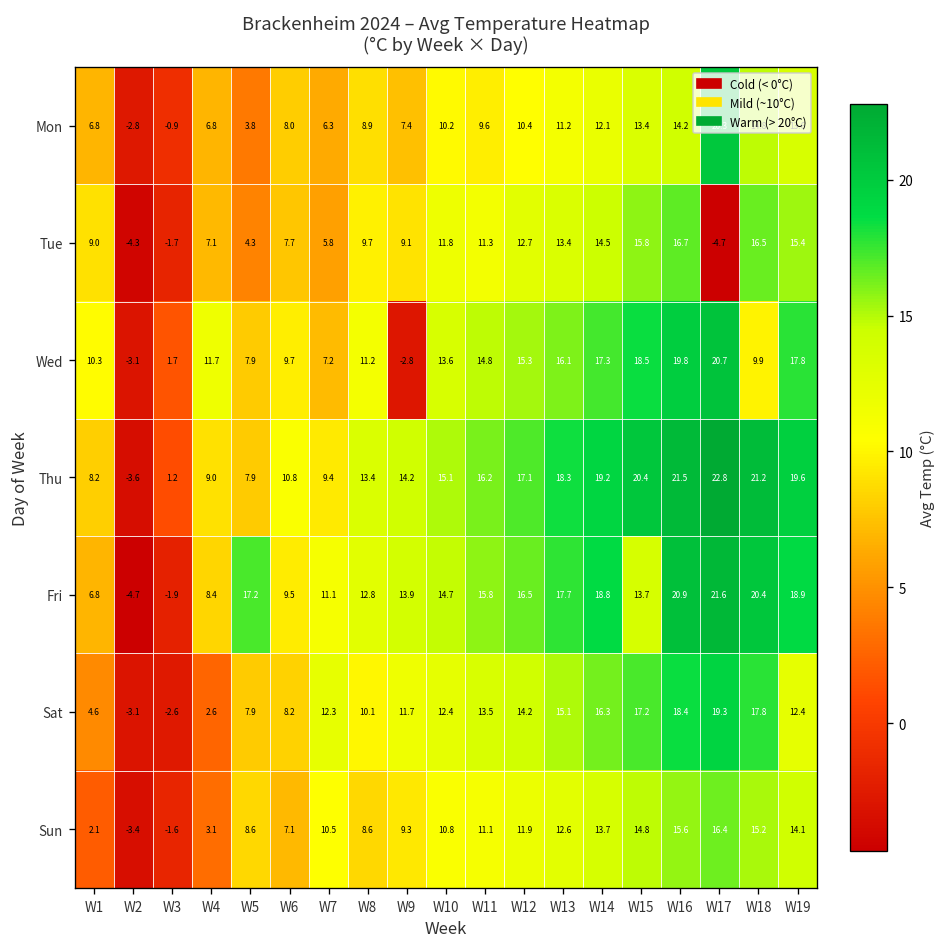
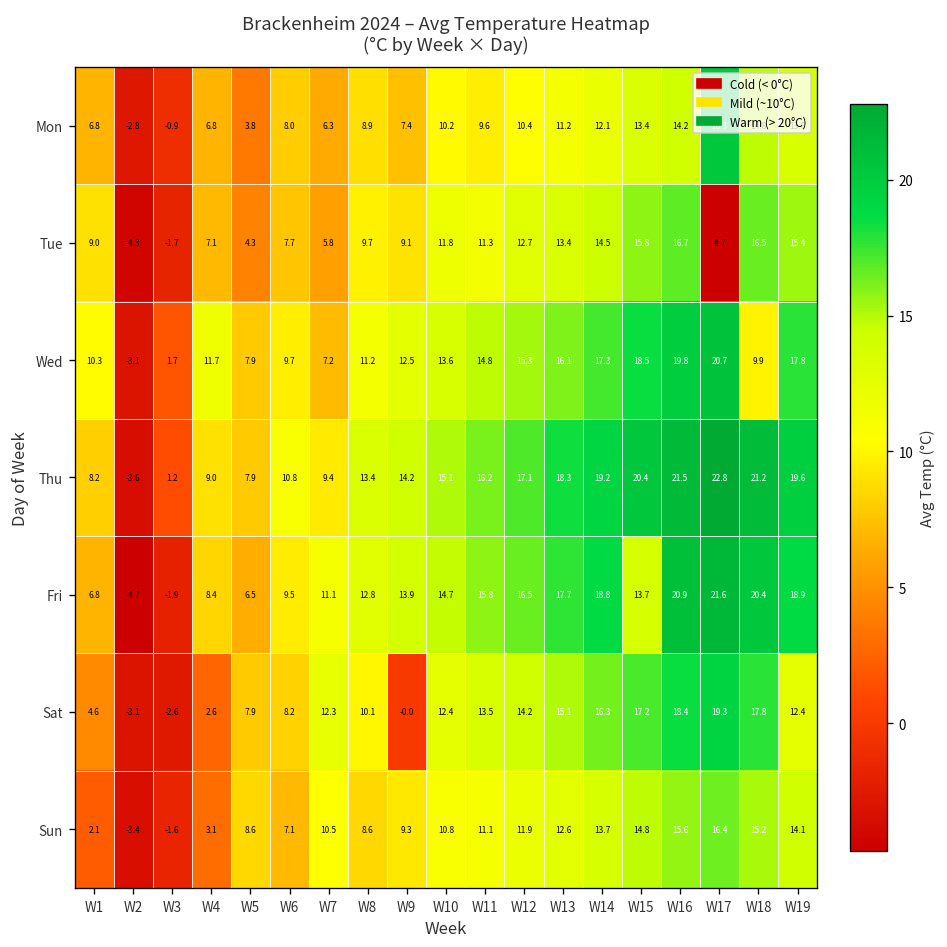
Wed, W9: -2.8 -> 12.5
Fri, W5: 17.2 -> 6.5
Sat, W9: 11.7 -> -0.0
